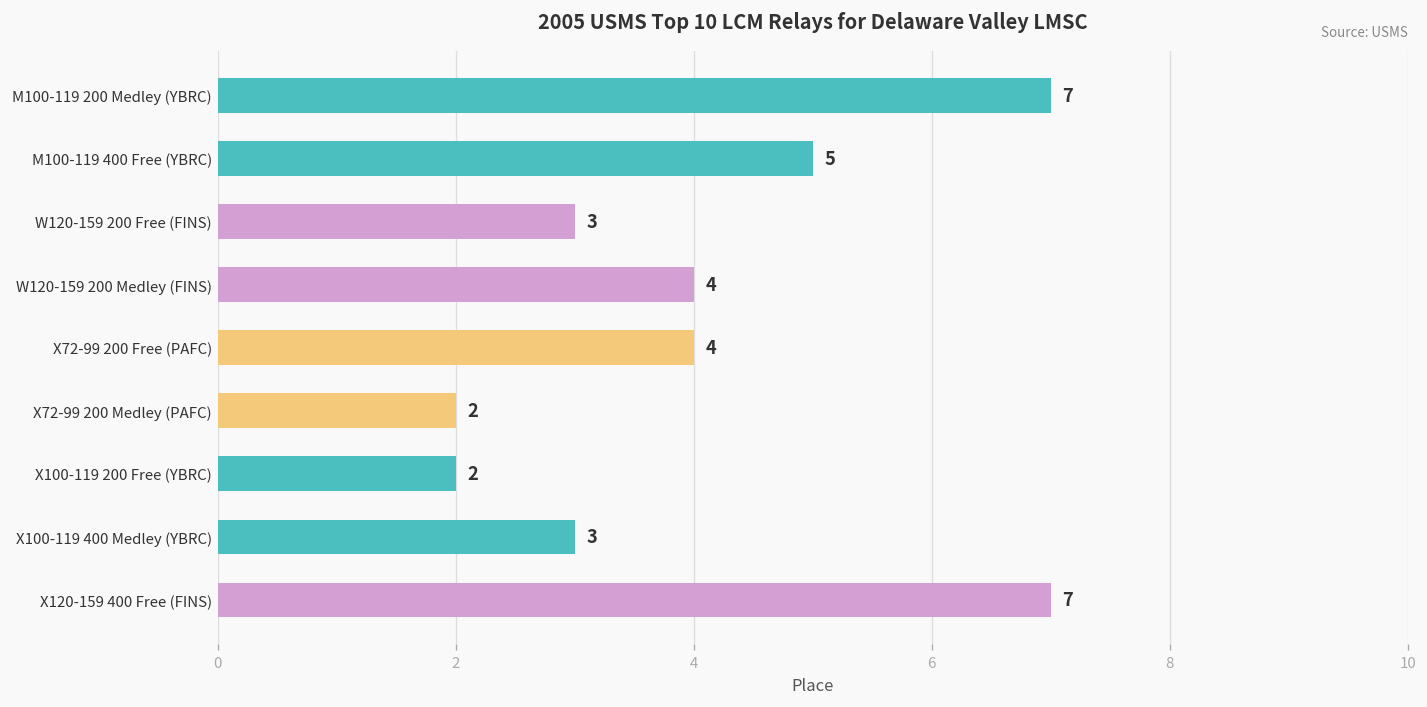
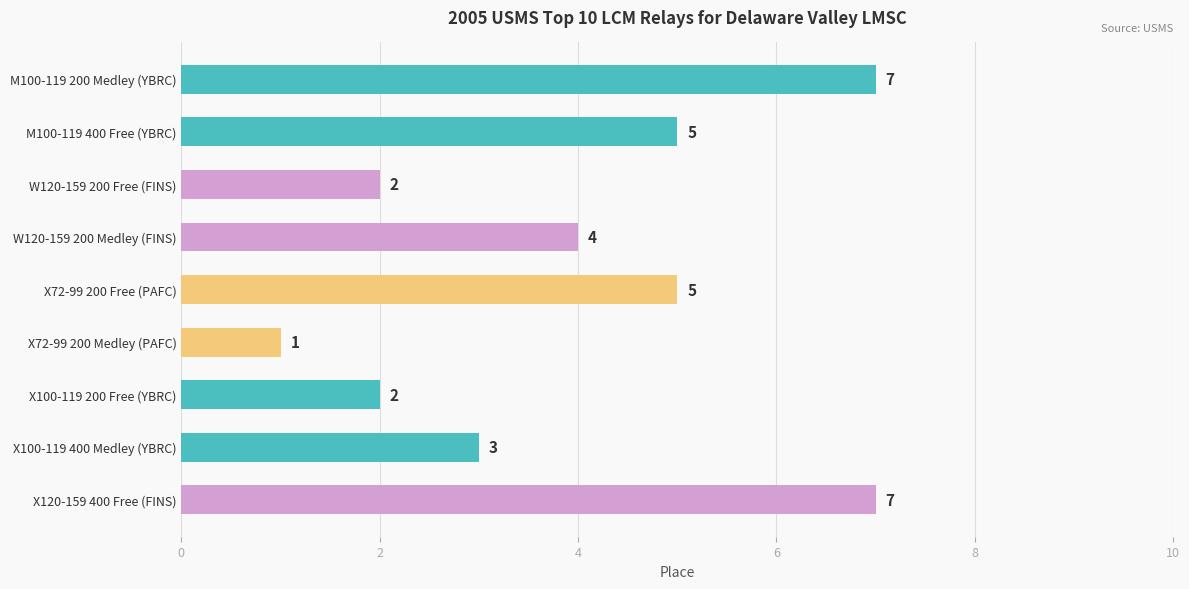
W120-159 200 Free (FINS): 3 -> 2
X72-99 200 Free (PAFC): 4 -> 5
X72-99 200 Medley (PAFC): 2 -> 1
